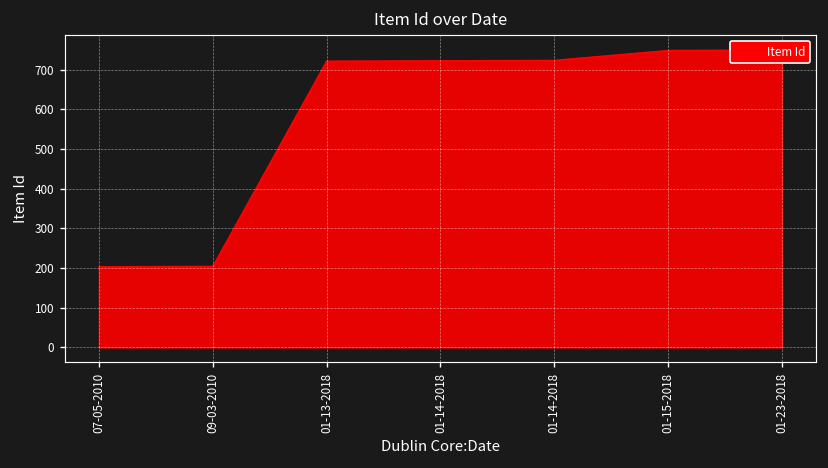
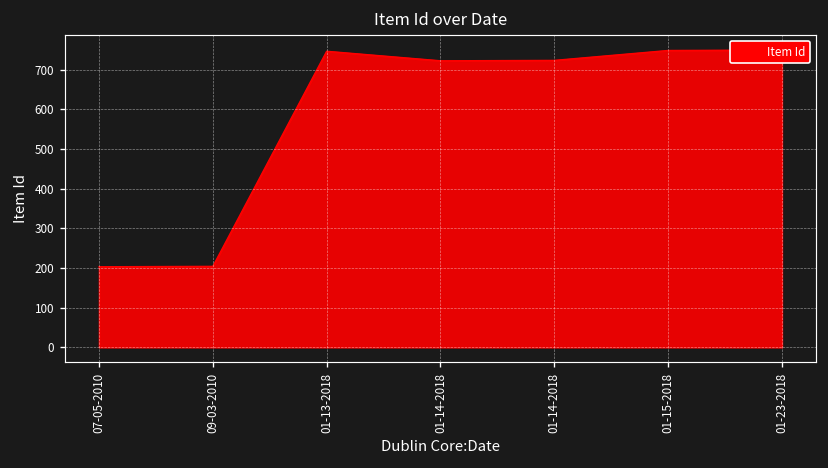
01-13-2018: 720 -> 750
